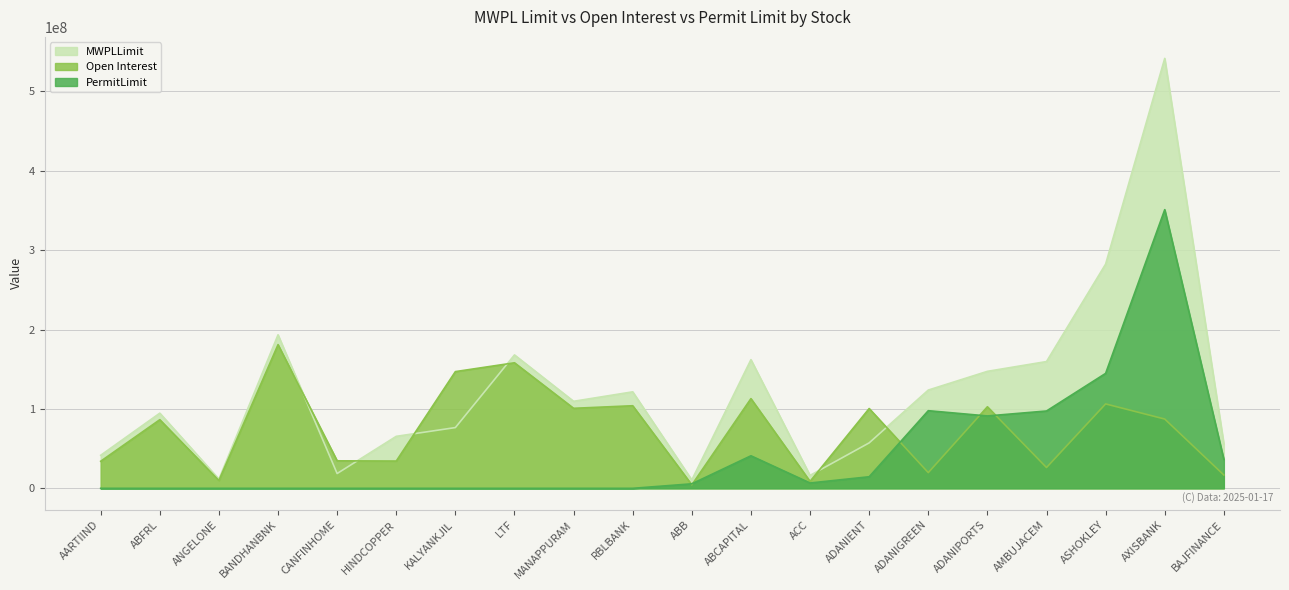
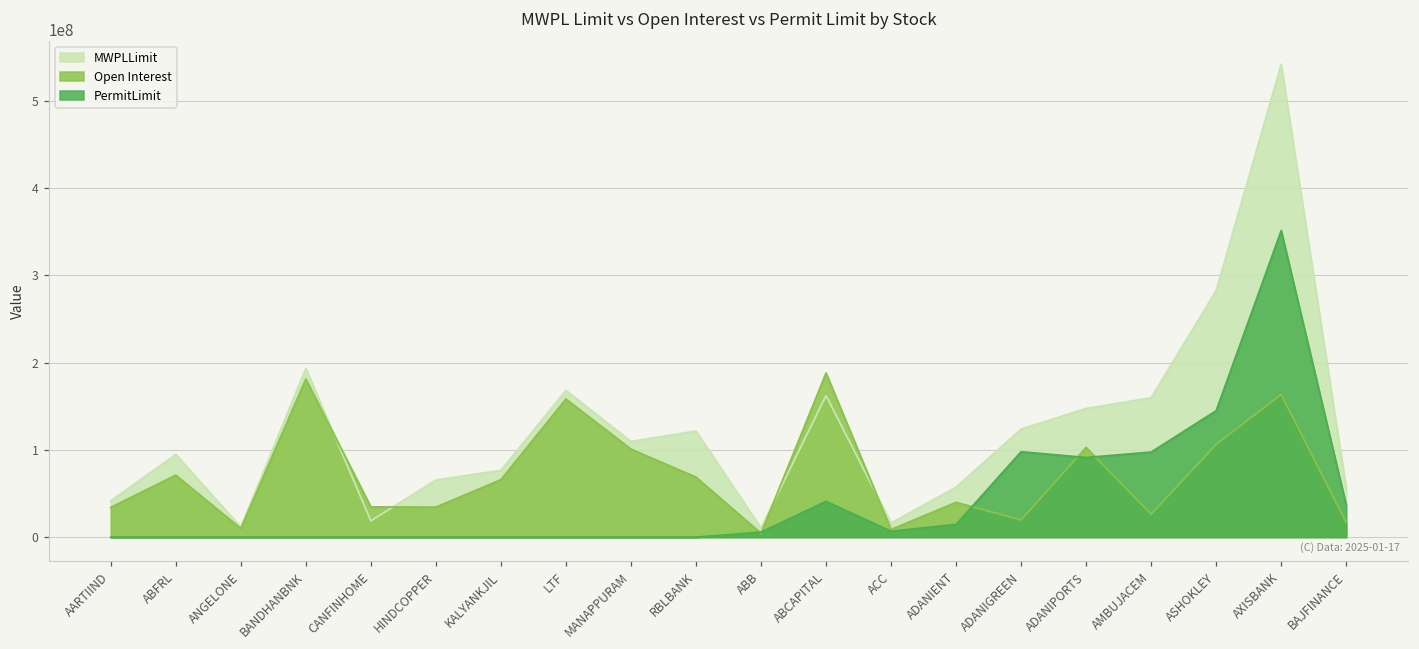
Open Interest, ABFRL: 90000000 -> 70000000
Open Interest, KALYANKJIL: 150000000 -> 70000000
Open Interest, RBLBANK: 100000000 -> 70000000
Open Interest, ABCAPITAL: 110000000 -> 190000000
Open Interest, ADANIENT: 100000000 -> 40000000
Open Interest, AXISBANK: 90000000 -> 160000000
